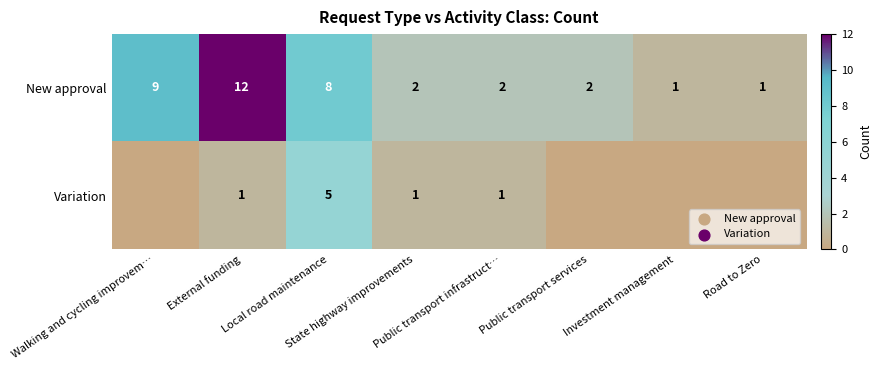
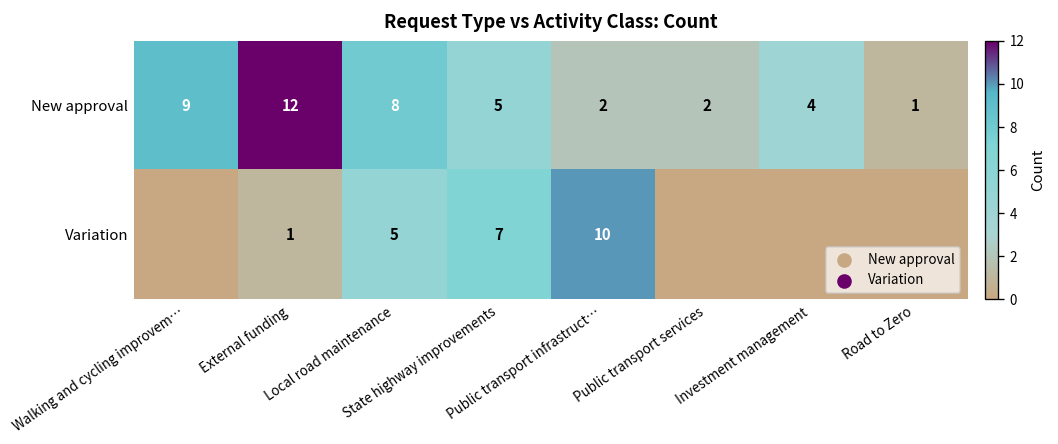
New approval, State highway improvements: 2 -> 5
New approval, Investment management: 1 -> 4
Variation, State highway improvements: 1 -> 7
Variation, Public transport infrastruct…: 1 -> 10
